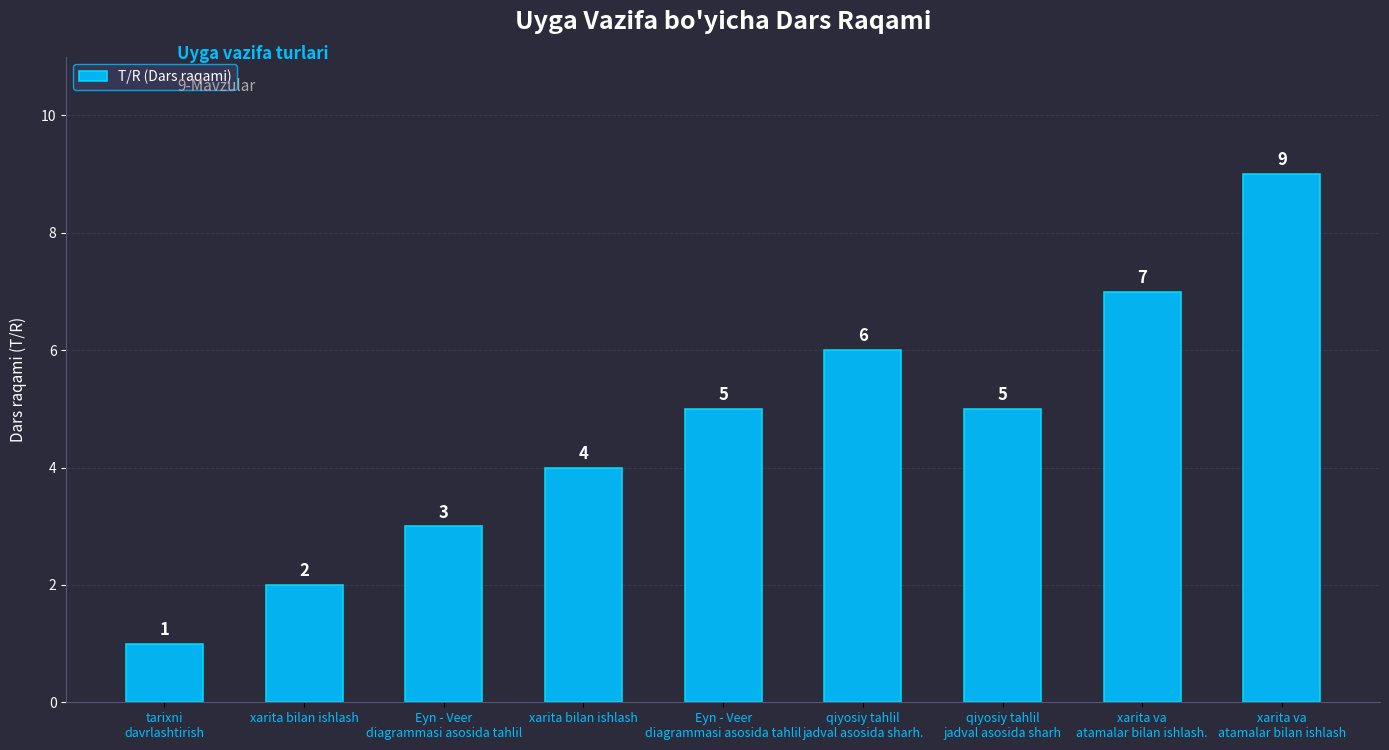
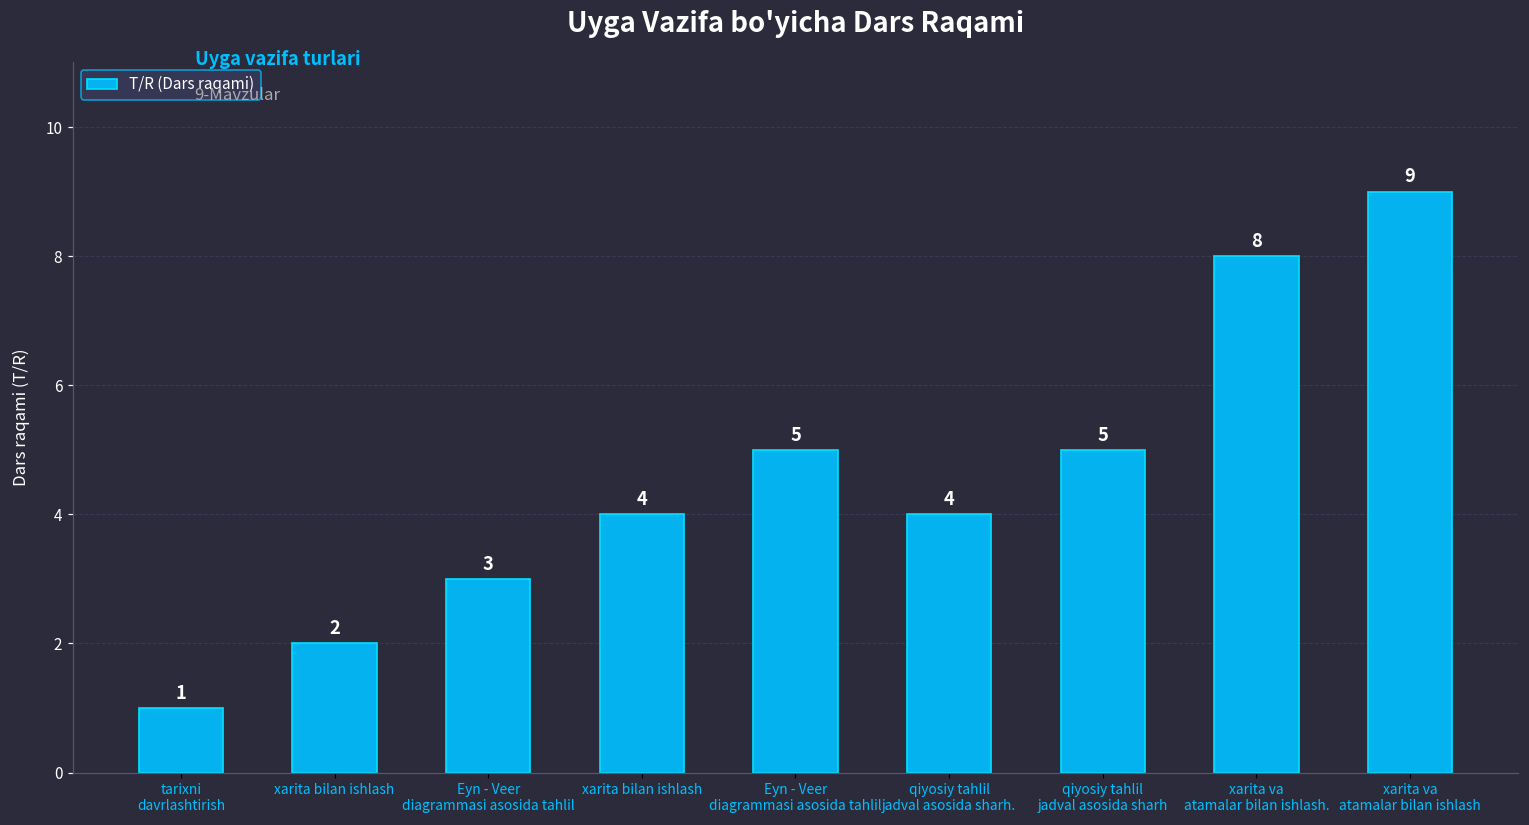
qiyosiy tahlil jadval asosida sharh.: 6 -> 4
xarita va atamalar bilan ishlash.: 7 -> 8
